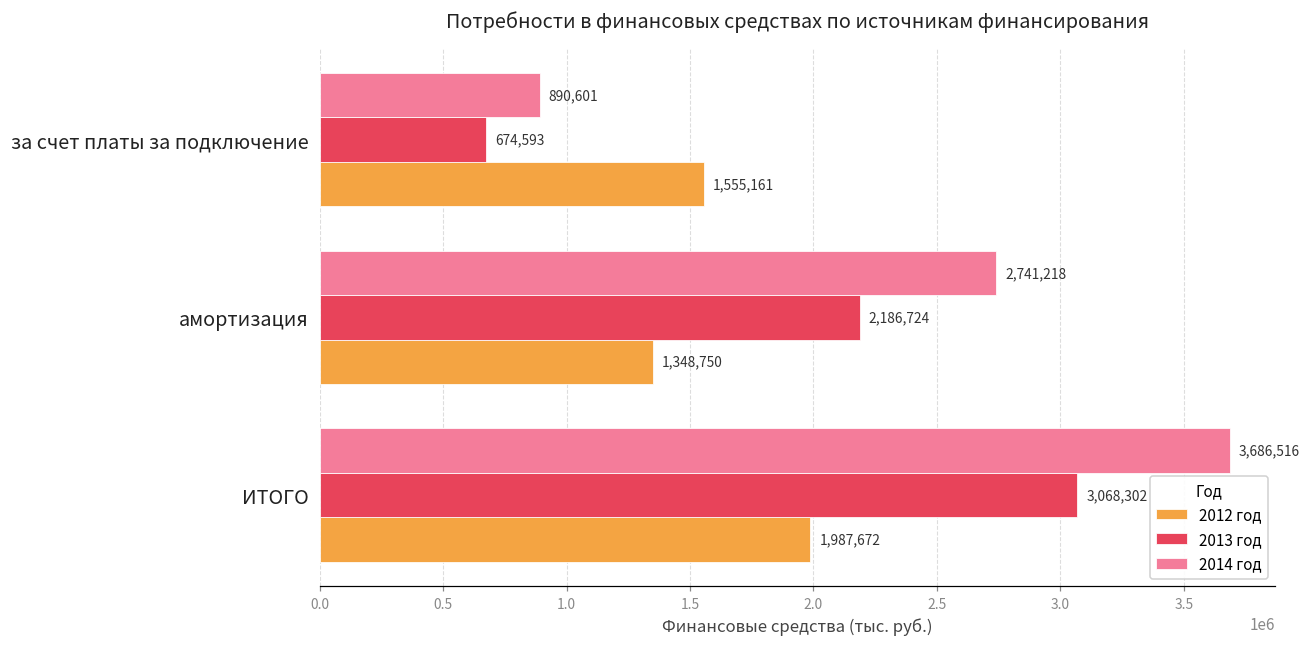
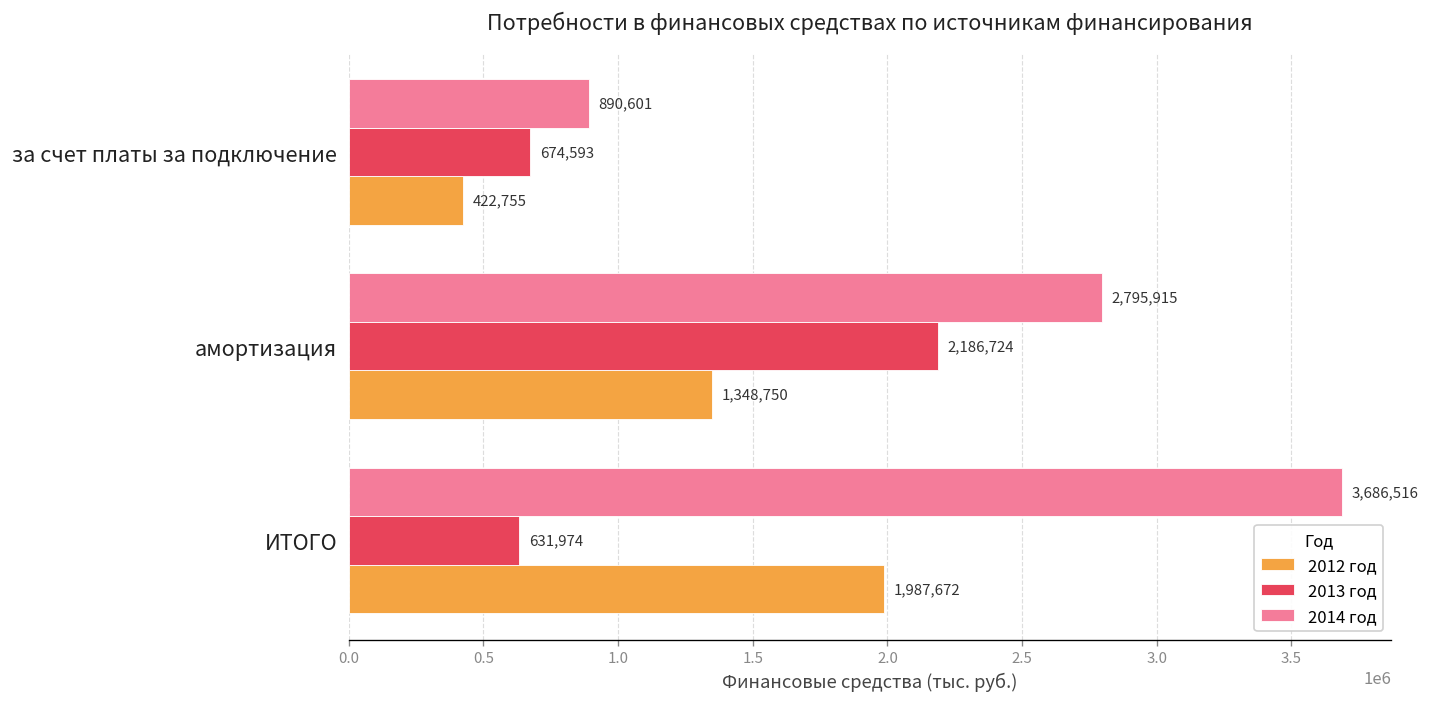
2012 год, за счет платы за подключение: 1,555,161 -> 422,755
2014 год, амортизация: 2,741,218 -> 2,795,915
2013 год, ИТОГО: 3,068,302 -> 631,974
